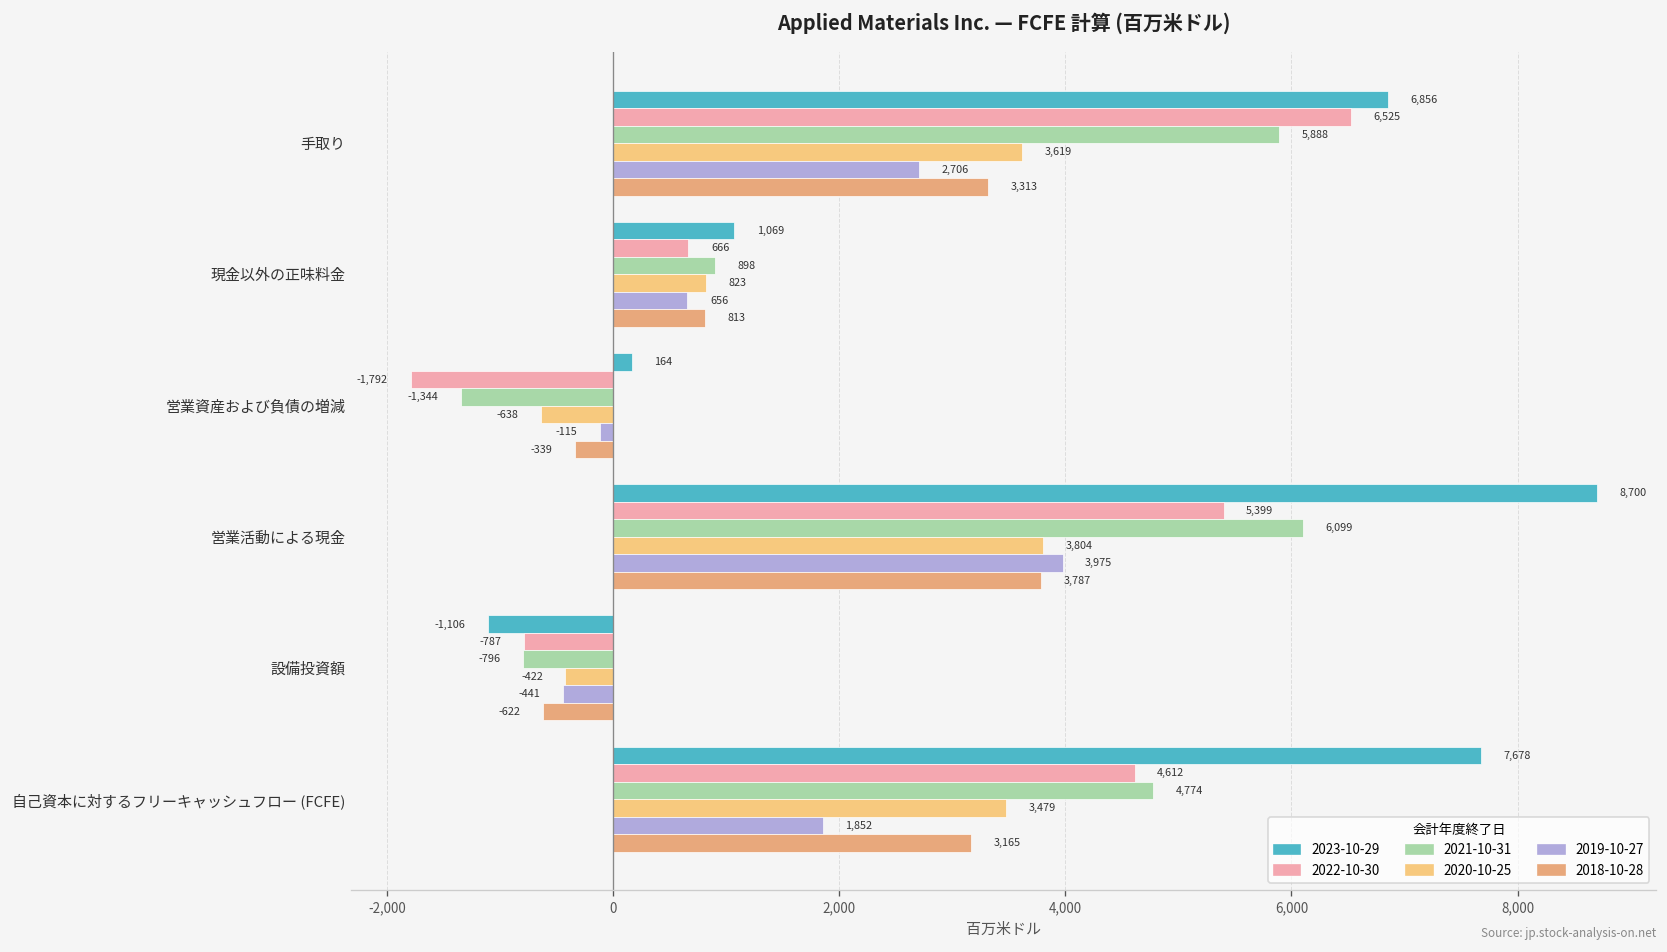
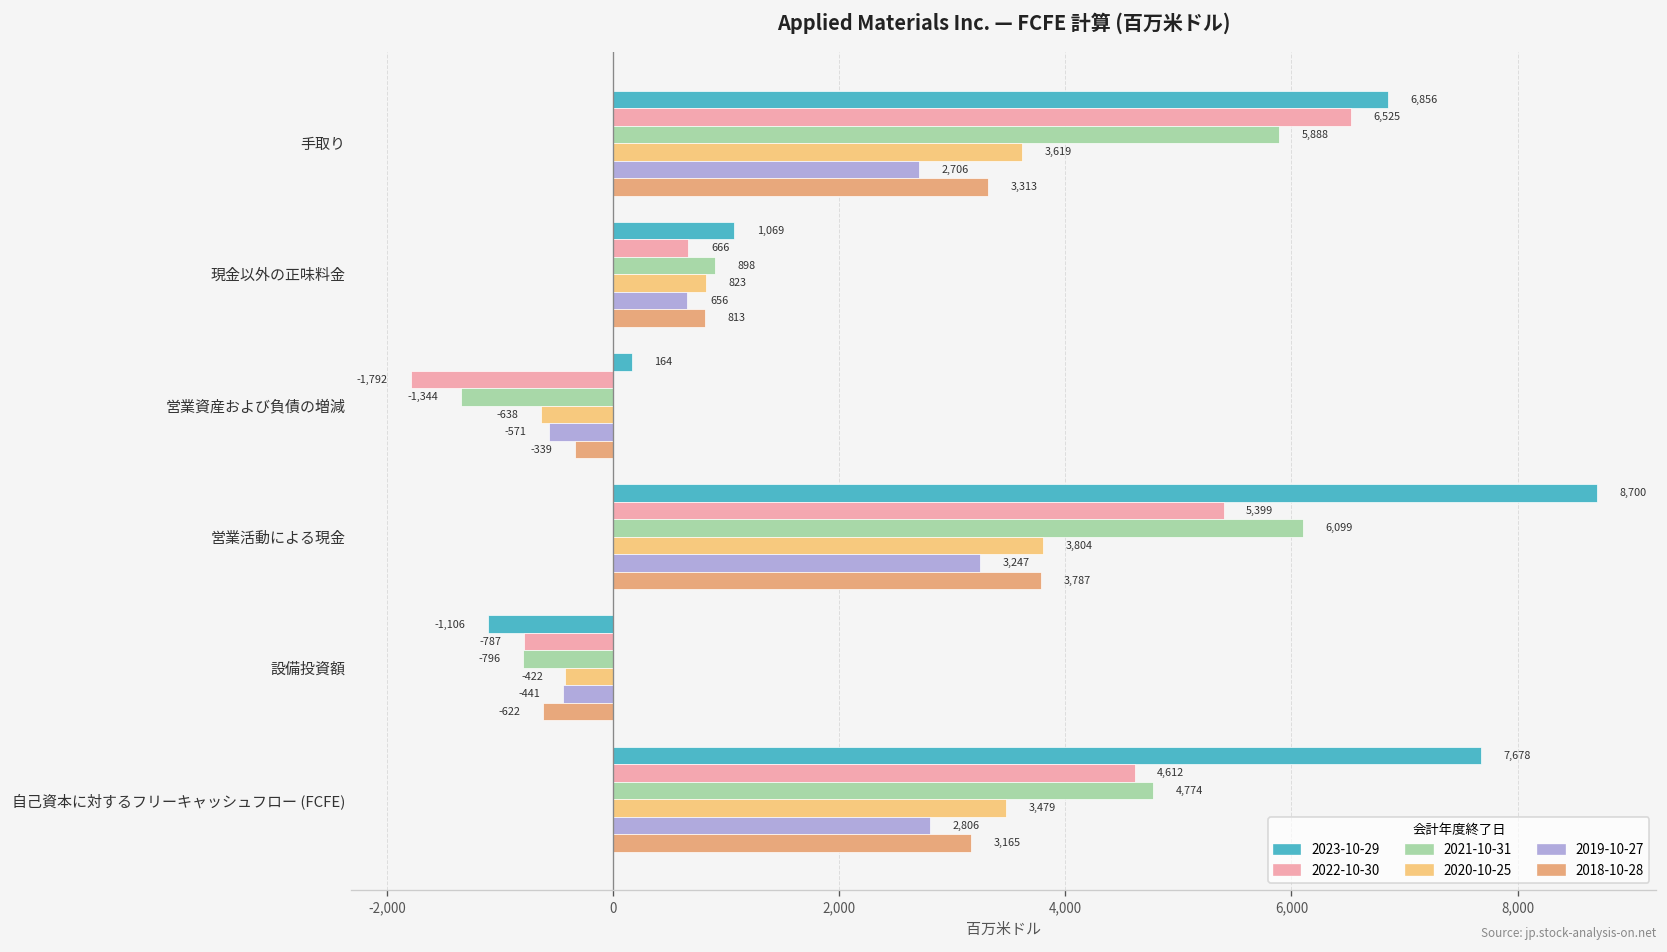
2019-10-27, 営業資産および負債の増減: -115 -> -571
2019-10-27, 営業活動による現金: 3,975 -> 3,247
2019-10-27, 自己資本に対するフリーキャッシュフロー (FCFE): 1,852 -> 2,806
